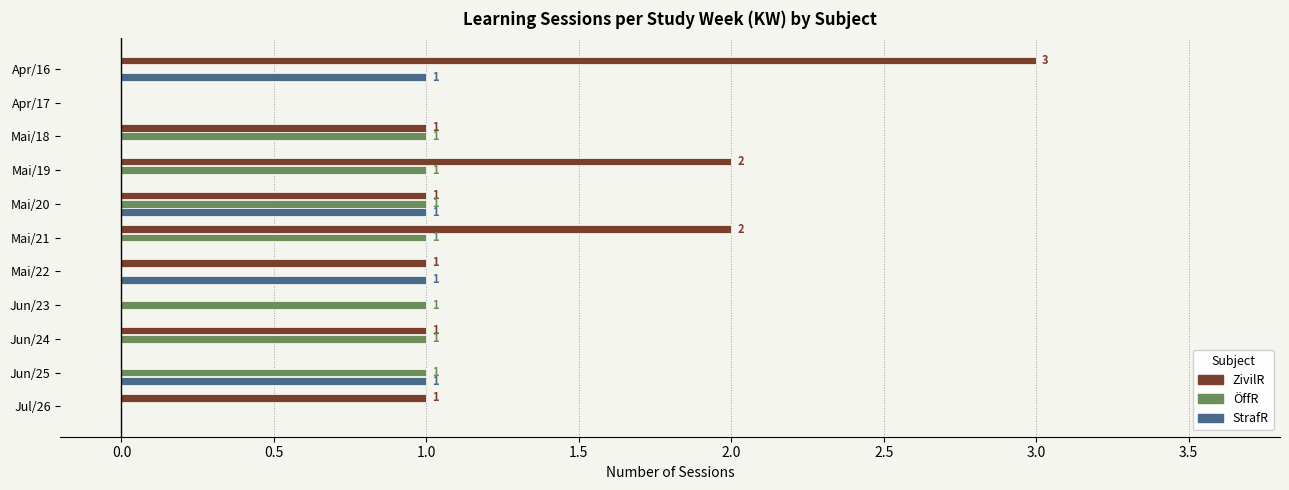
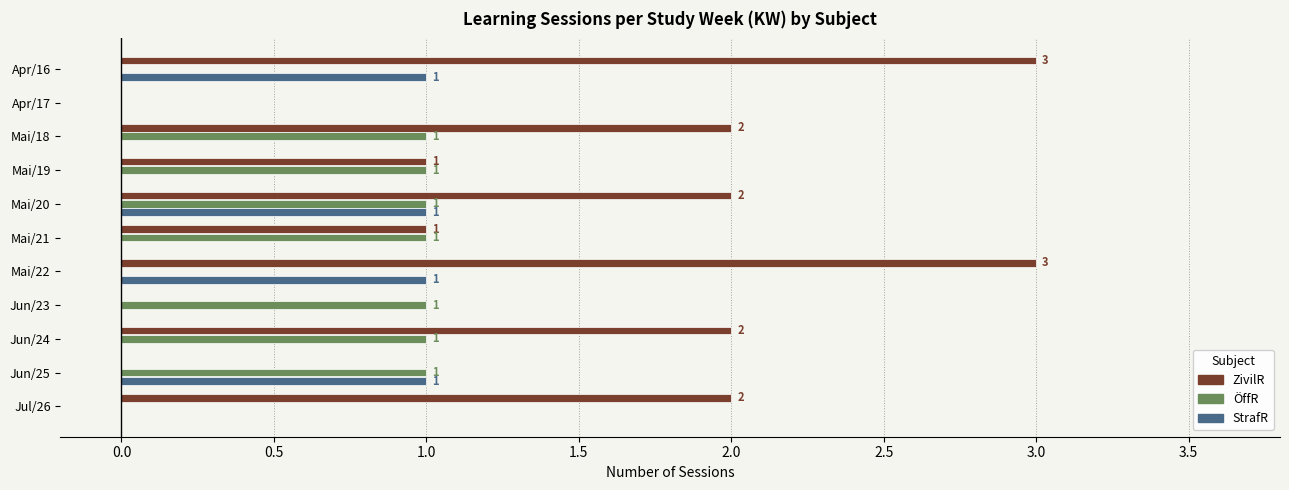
ZivilR, Mai/18: 1 -> 2
ZivilR, Mai/19: 2 -> 1
ZivilR, Mai/20: 1 -> 2
ZivilR, Mai/21: 2 -> 1
ZivilR, Mai/22: 1 -> 3
ZivilR, Jun/24: 1 -> 2
ZivilR, Jul/26: 1 -> 2
